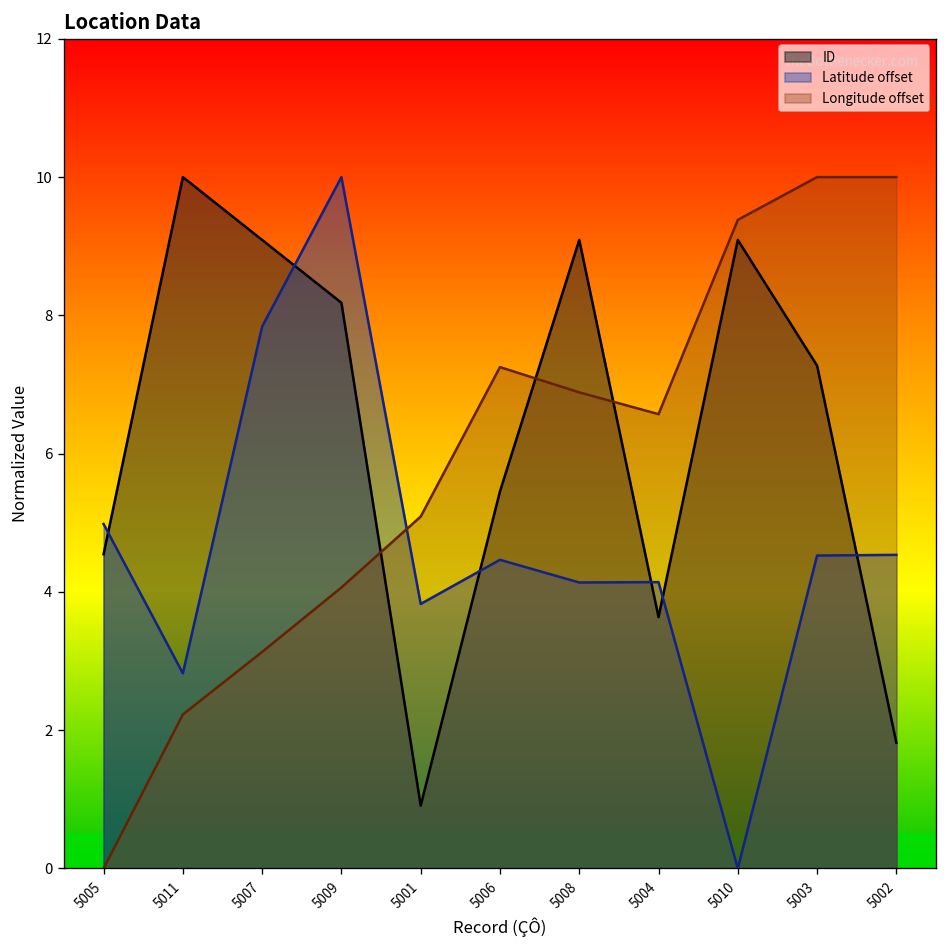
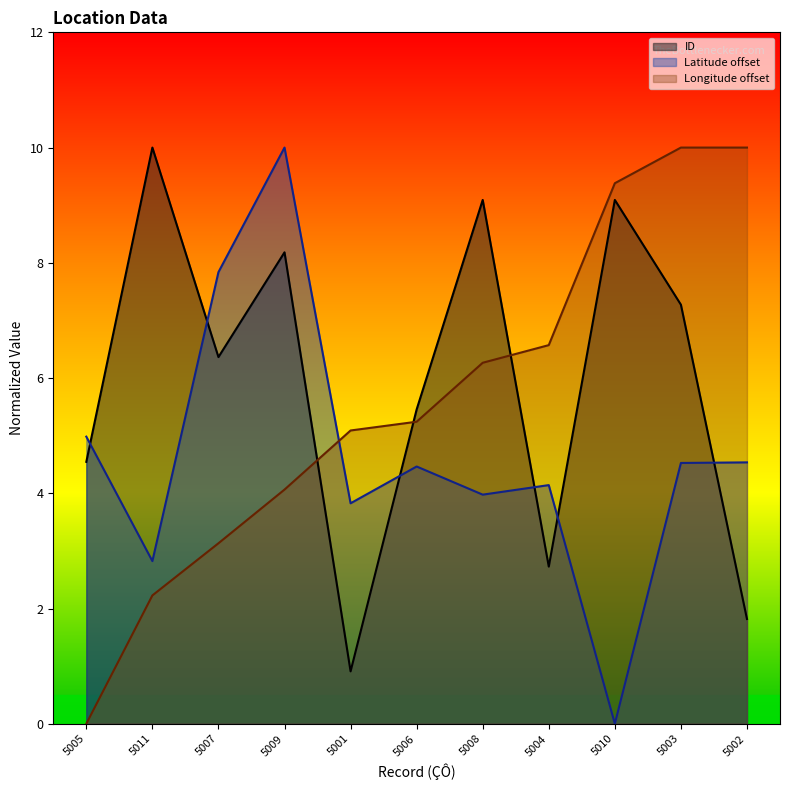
ID, 5007: 9.1 -> 6.4
Longitude offset, 5006: 7.3 -> 5.2
Latitude offset, 5008: 4.1 -> 4.0
Longitude offset, 5008: 6.9 -> 6.3
ID, 5004: 3.6 -> 2.7
